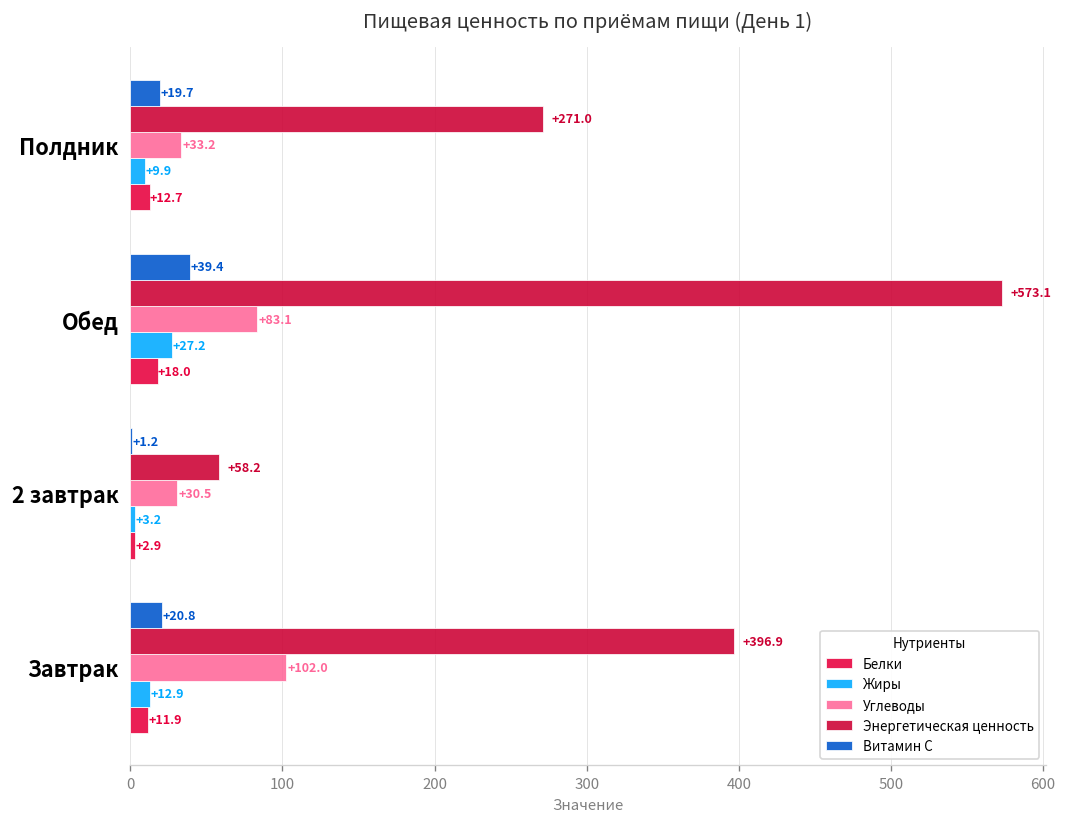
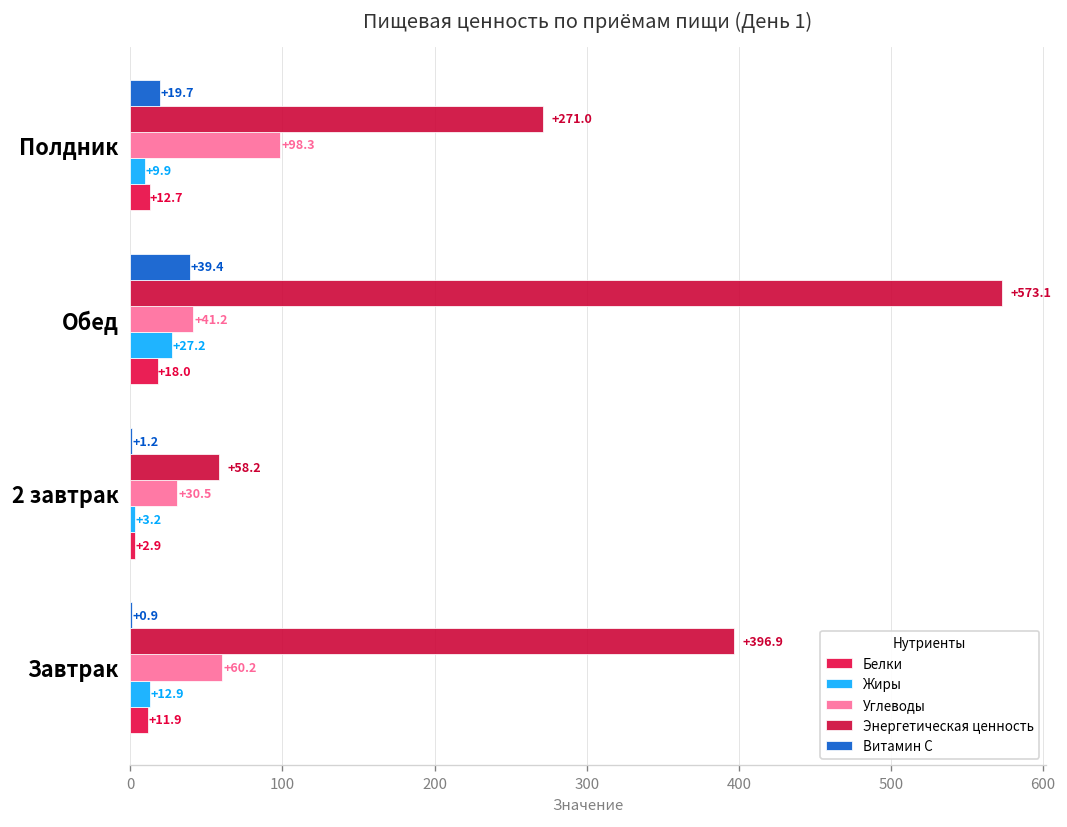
Углеводы, Полдник: +33.2 -> +98.3
Углеводы, Обед: +83.1 -> +41.2
Витамин С, Завтрак: +20.8 -> +0.9
Углеводы, Завтрак: +102.0 -> +60.2
